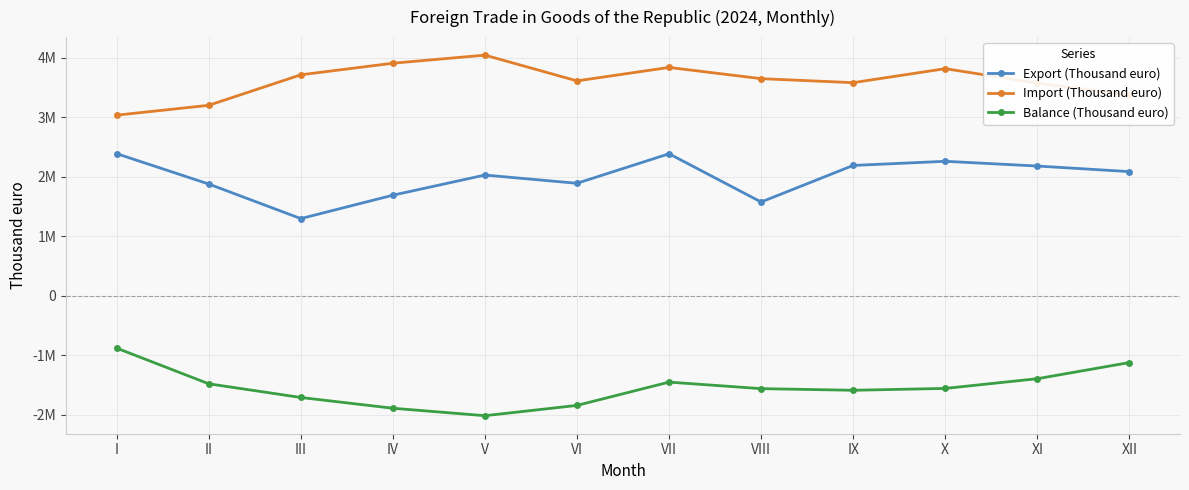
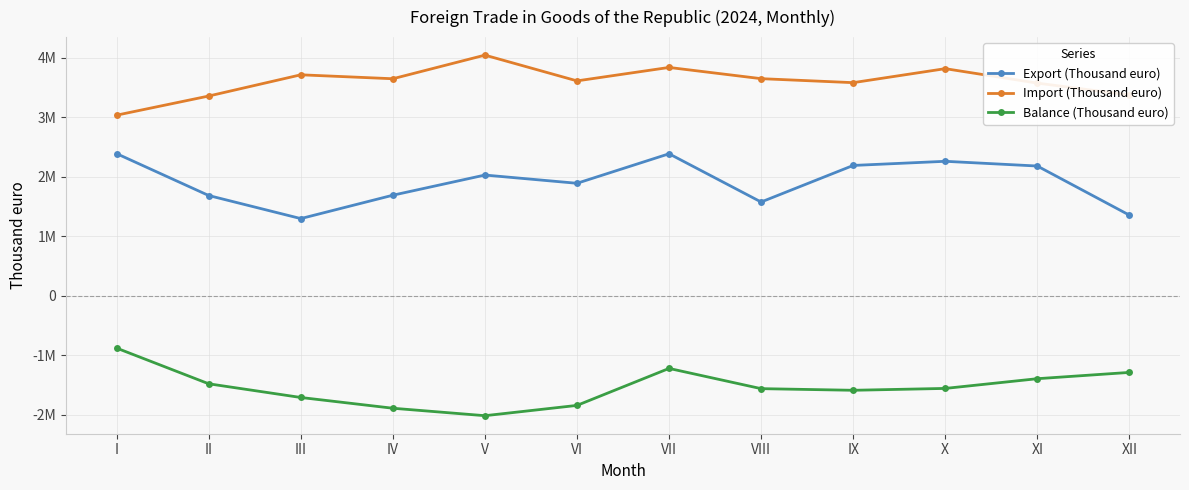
Export (Thousand euro), II: 1900000 -> 1700000
Import (Thousand euro), II: 3200000 -> 3400000
Import (Thousand euro), IV: 3900000 -> 3600000
Balance (Thousand euro), VII: -1500000 -> -1200000
Export (Thousand euro), XII: 2100000 -> 1400000
Balance (Thousand euro), XII: -1100000 -> -1300000
